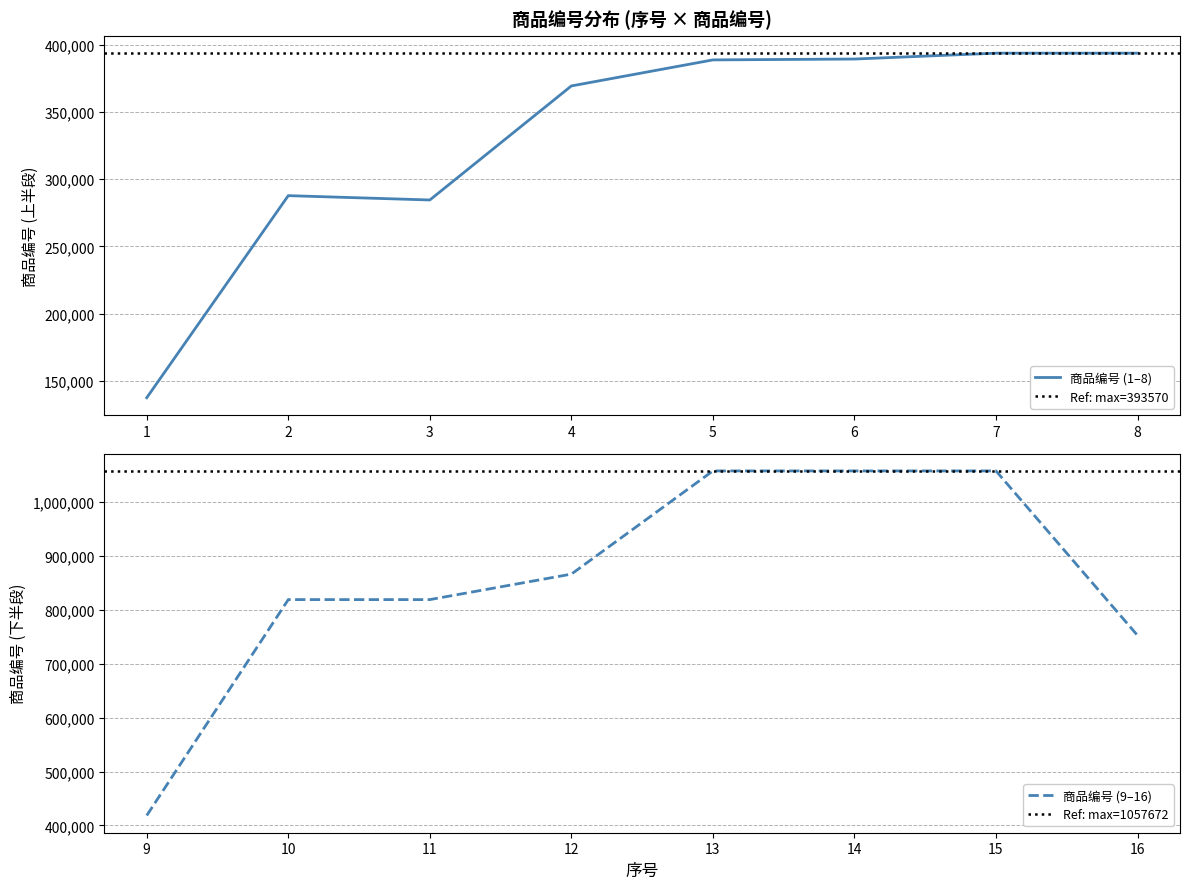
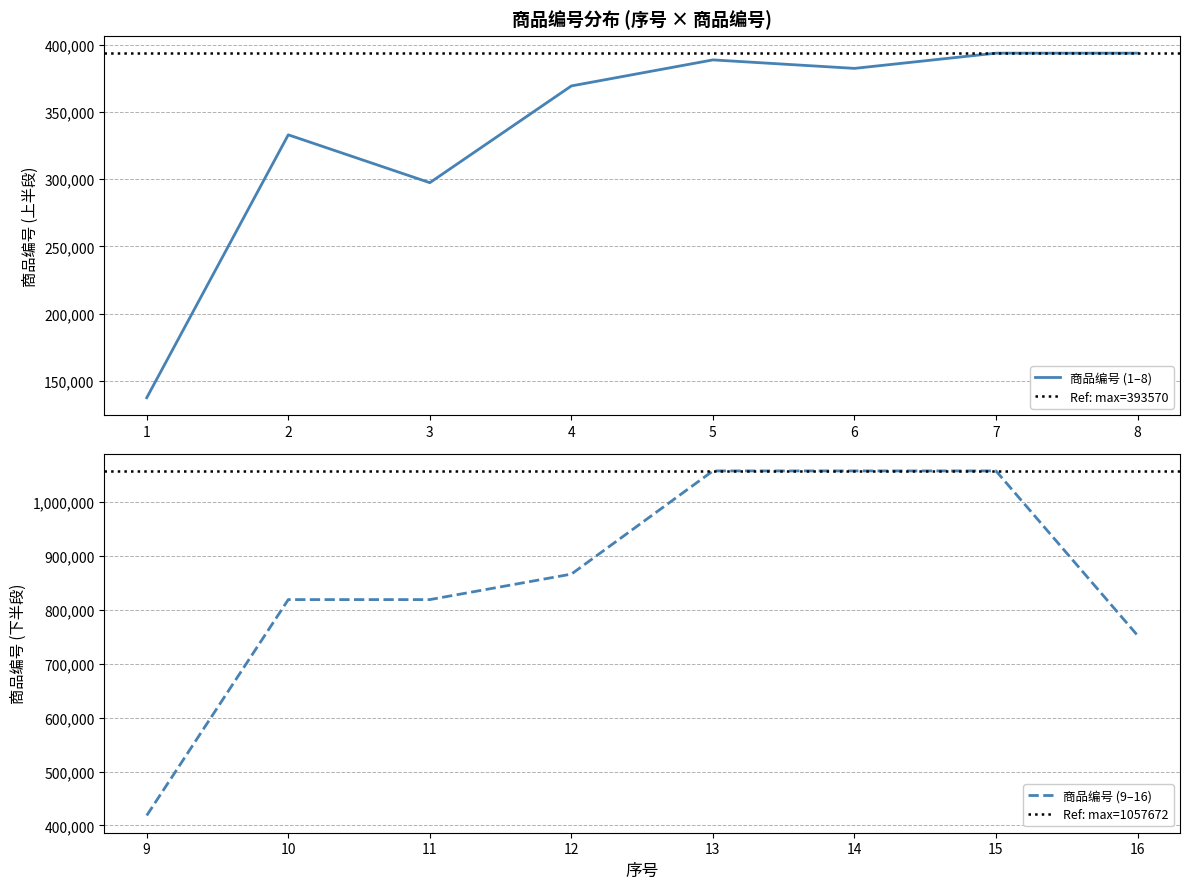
商品编号分布 (序号 × 商品编号), 2: 288,000 -> 333,000
商品编号分布 (序号 × 商品编号), 3: 284,000 -> 297,000
商品编号分布 (序号 × 商品编号), 6: 389,000 -> 382,000
